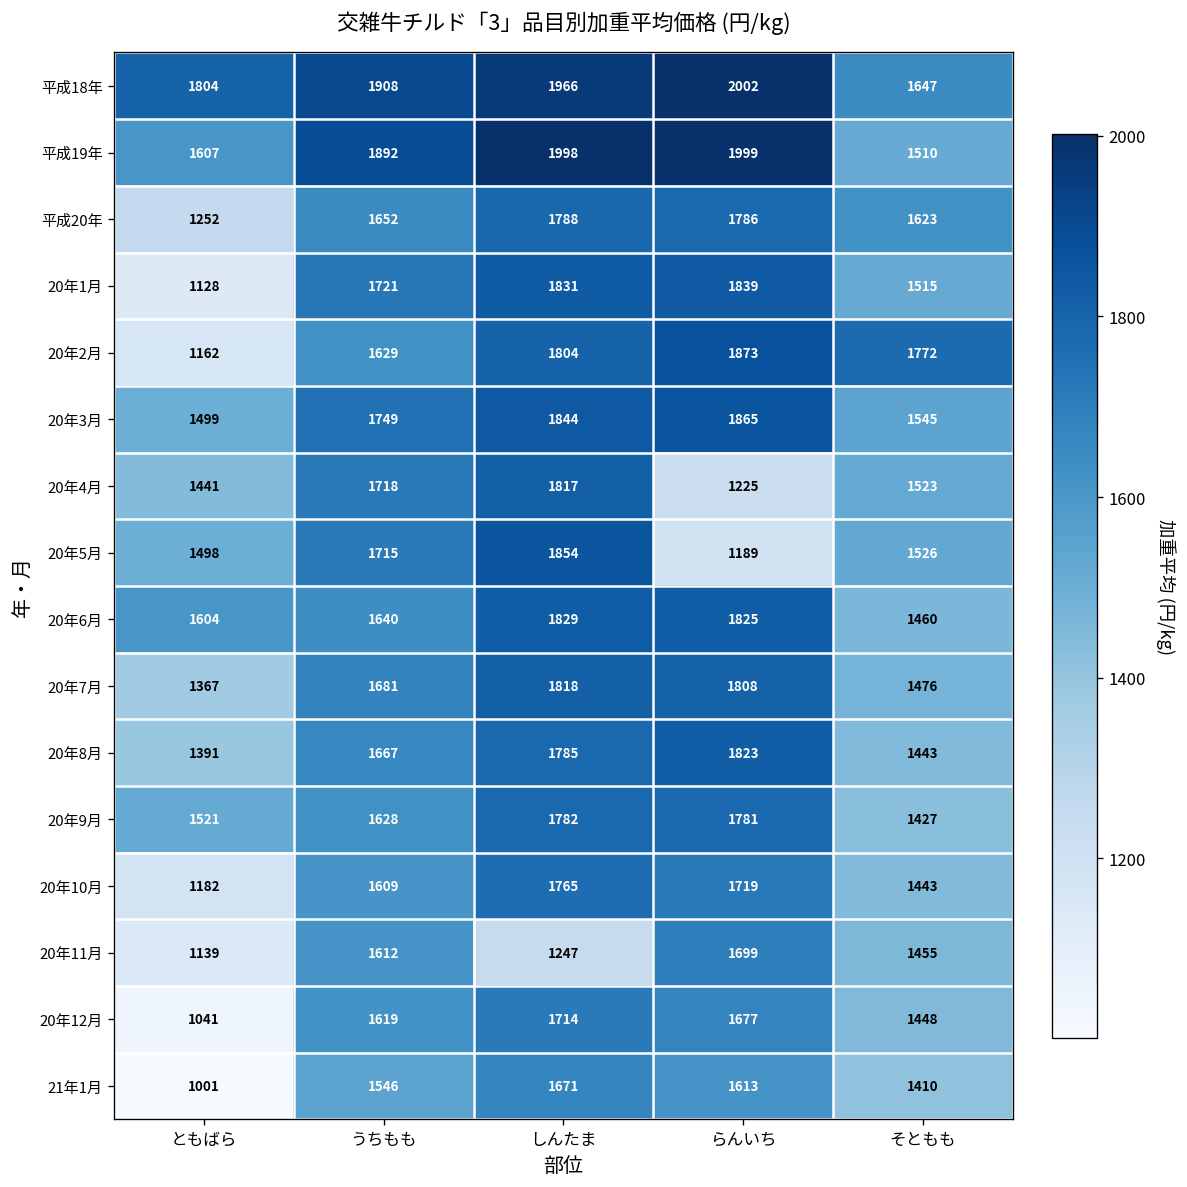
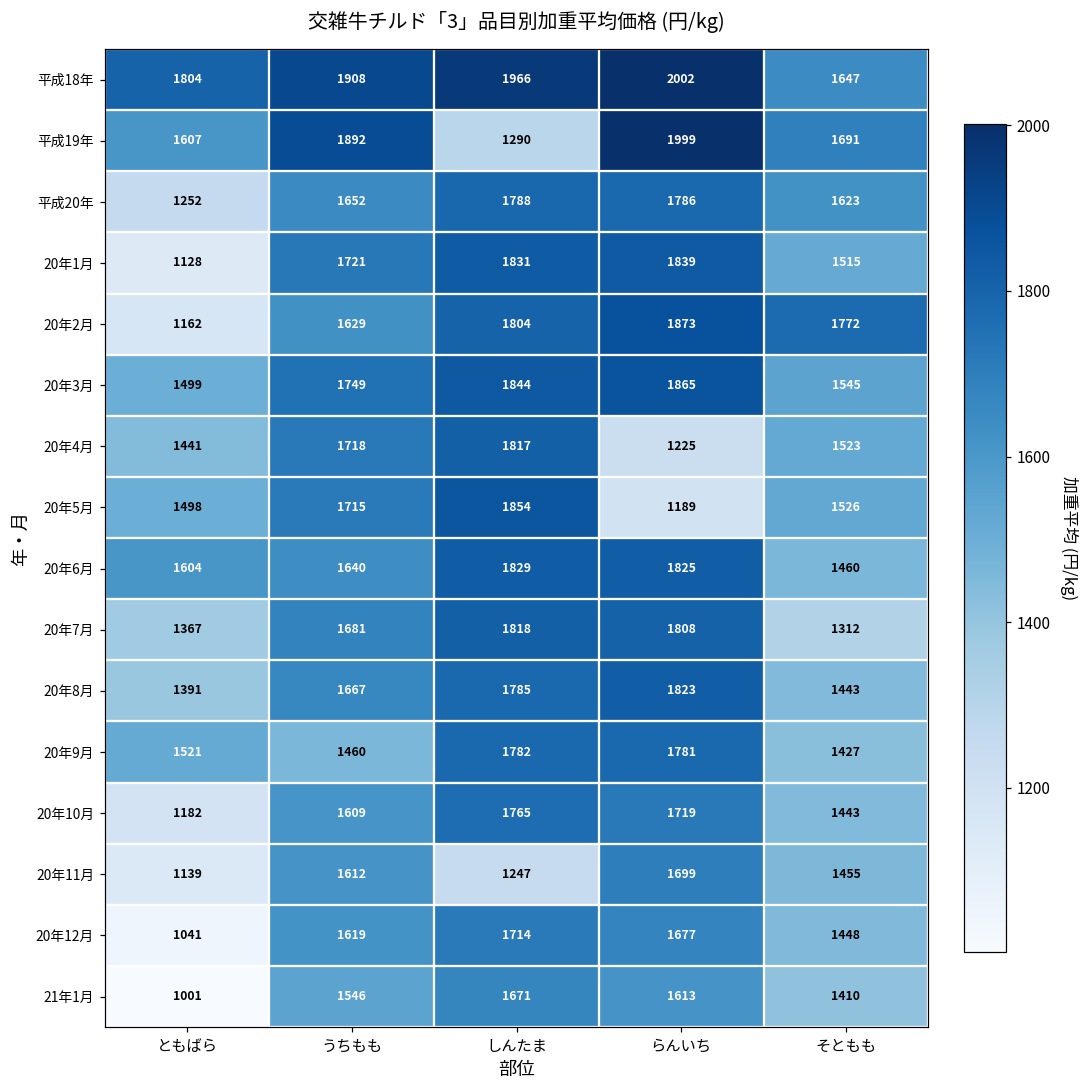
平成19年, しんたま: 1998 -> 1290
平成19年, そともも: 1510 -> 1691
20年7月, そともも: 1476 -> 1312
20年9月, うちもも: 1628 -> 1460
